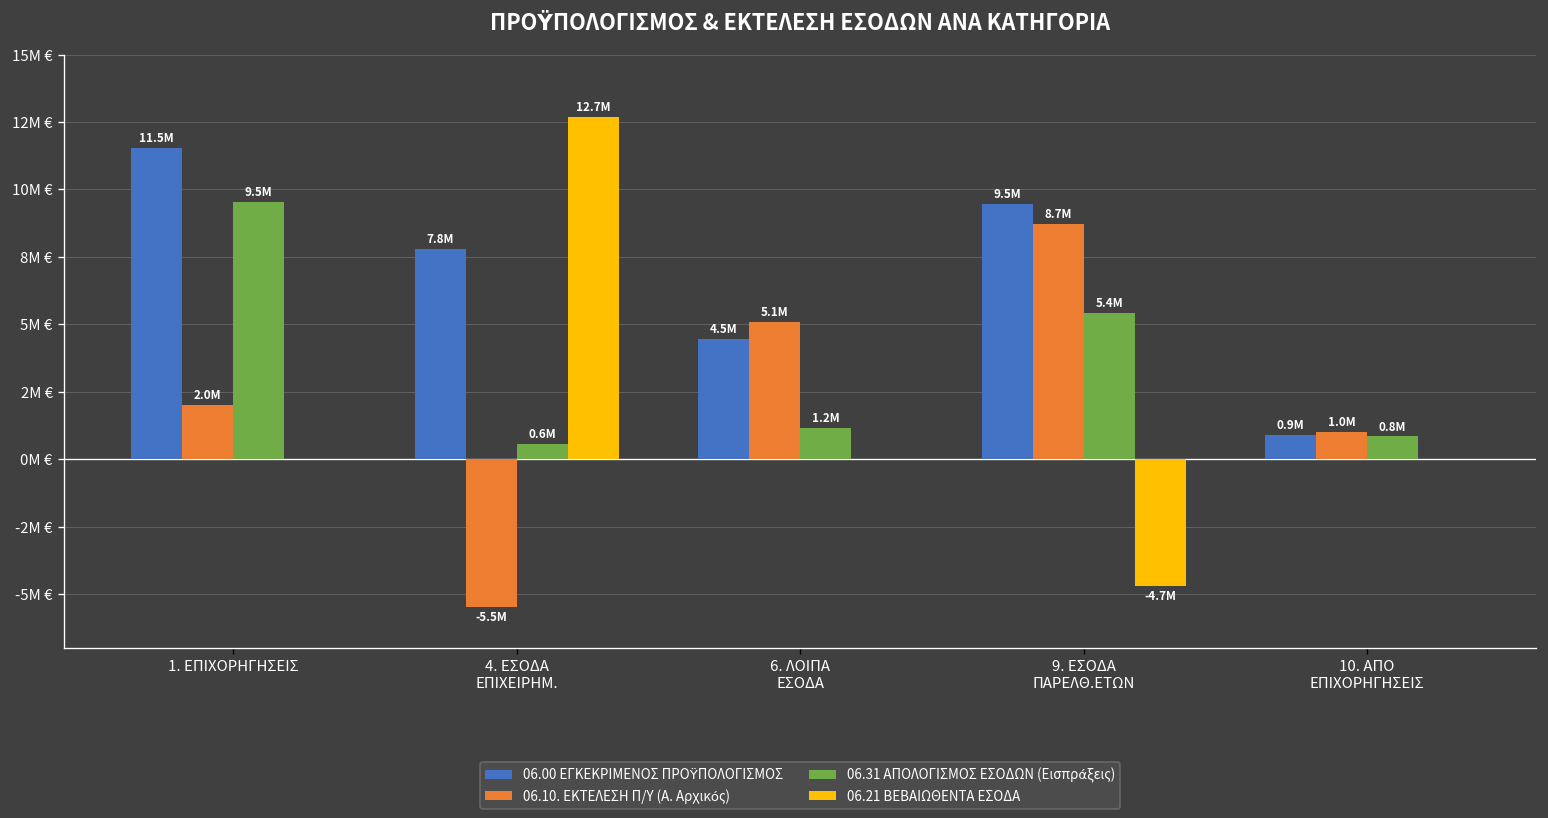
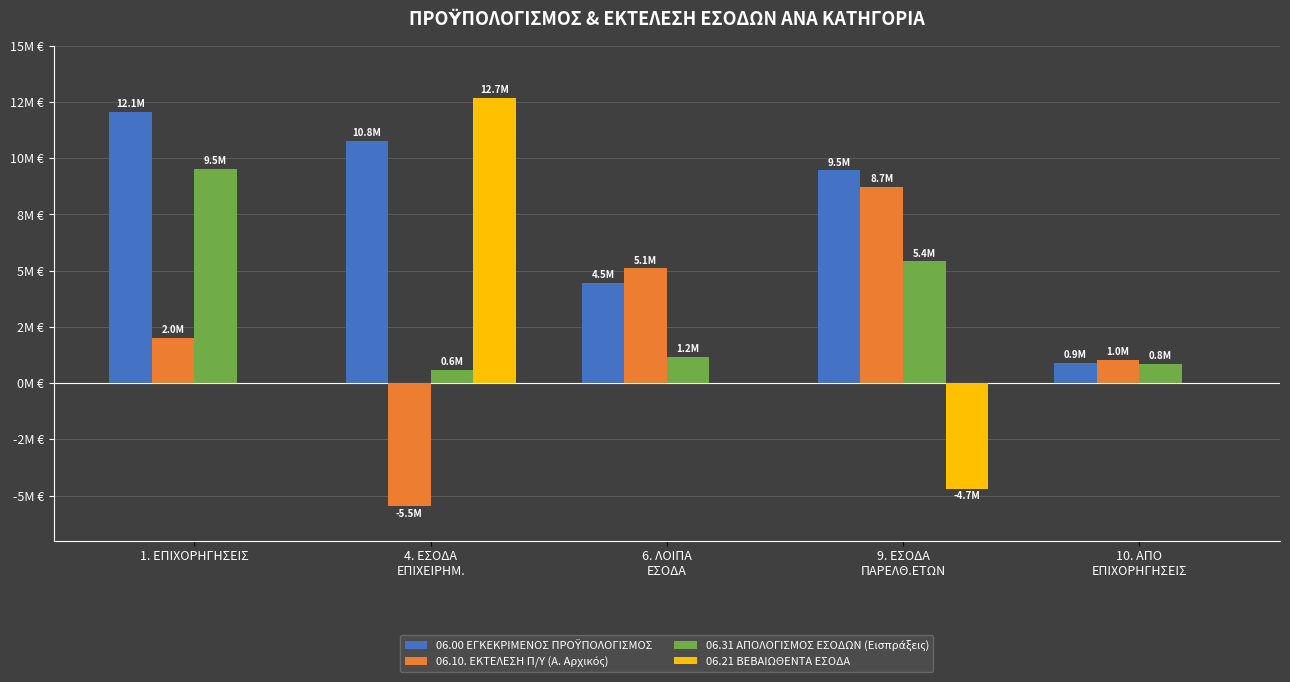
06.00 ΕΓΚΕΚΡΙΜΕΝΟΣ ΠΡΟΫΠΟΛΟΓΙΣΜΟΣ, 1. ΕΠΙΧΟΡΗΓΗΣΕΙΣ: 11.5M -> 12.1M
06.00 ΕΓΚΕΚΡΙΜΕΝΟΣ ΠΡΟΫΠΟΛΟΓΙΣΜΟΣ, 4. ΕΣΟΔΑ ΕΠΙΧΕΙΡΗΜ.: 7.8M -> 10.8M
